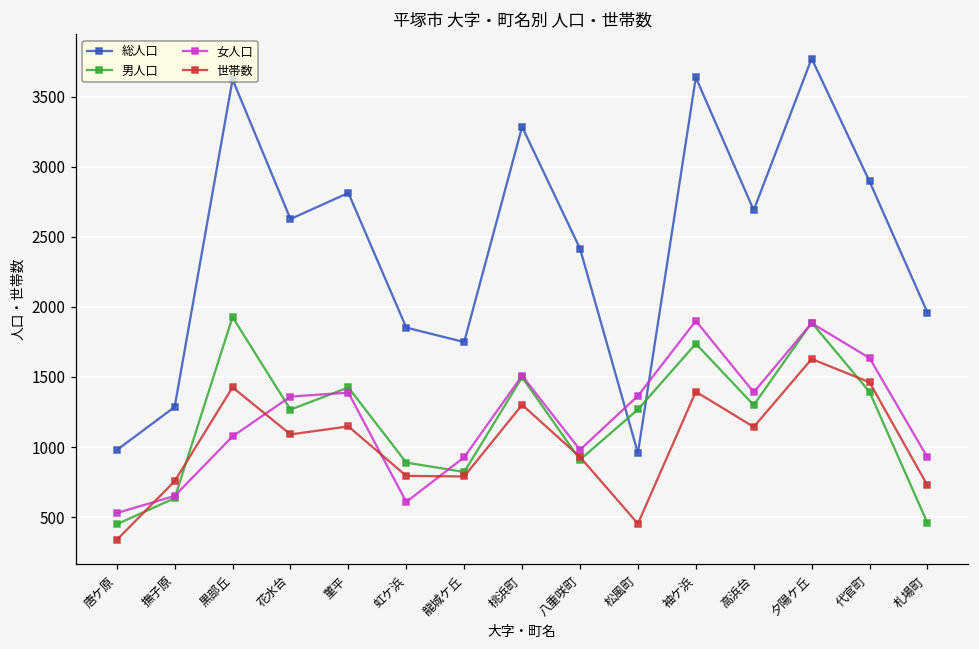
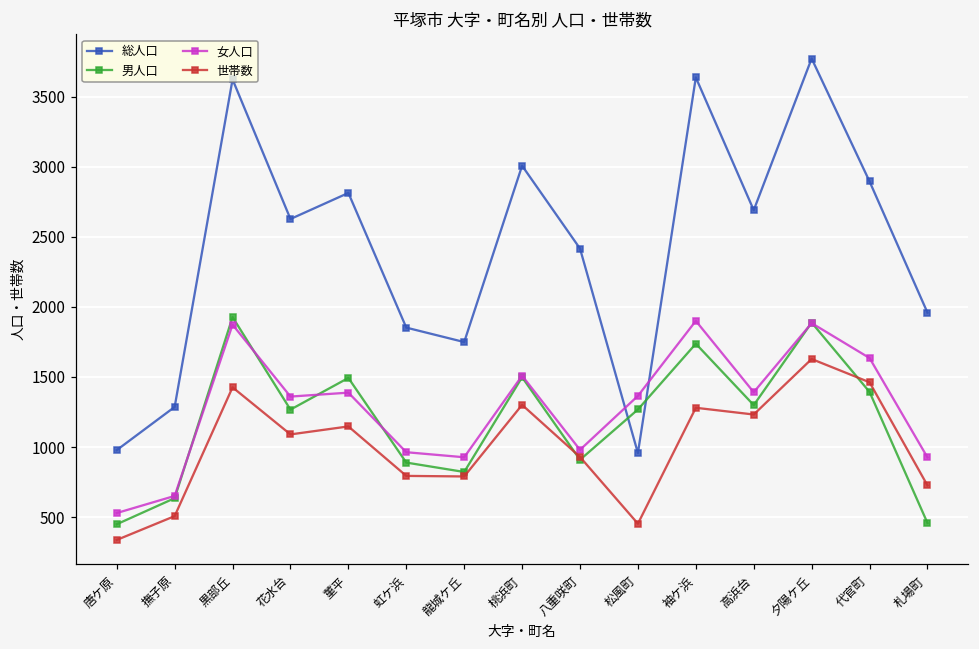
世帯数, 撫子原: 760 -> 510
女人口, 黒部丘: 1080 -> 1870
男人口, 菫平: 1430 -> 1490
女人口, 虹ケ浜: 610 -> 960
総人口, 桃浜町: 3290 -> 3010
世帯数, 袖ケ浜: 1400 -> 1280
世帯数, 高浜台: 1140 -> 1230
